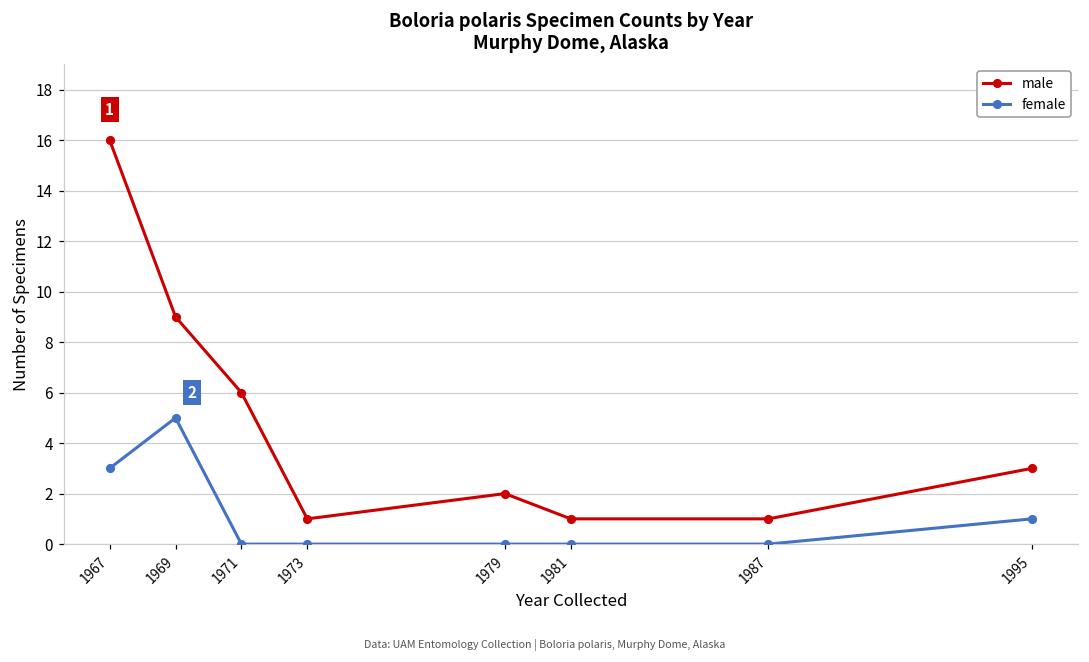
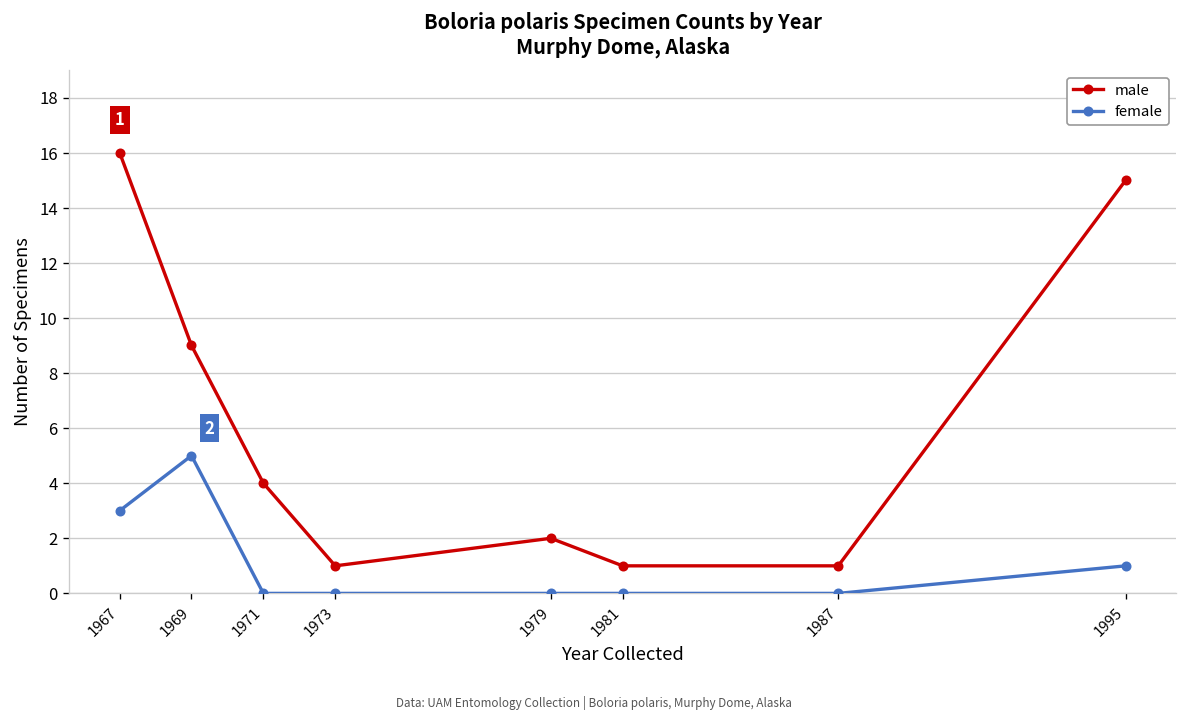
male, 1971: 6 -> 4
male, 1995: 3 -> 15
